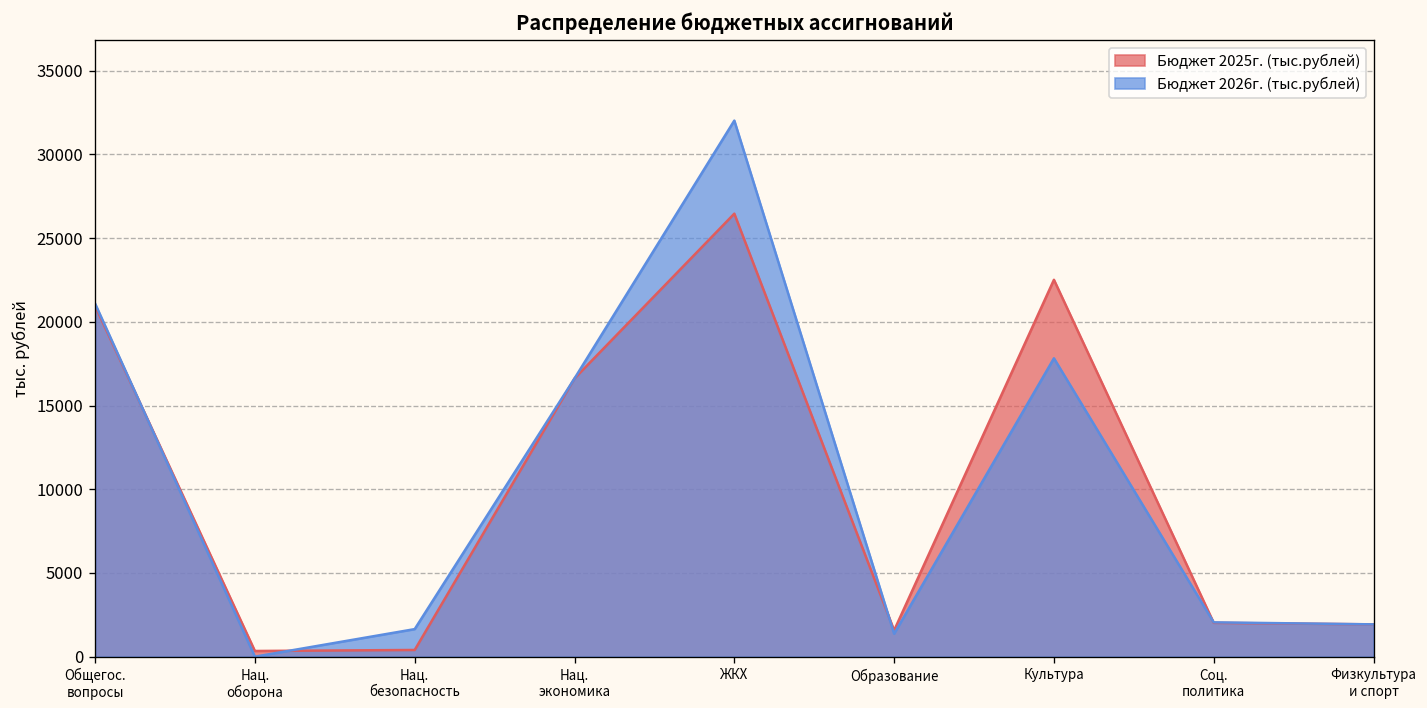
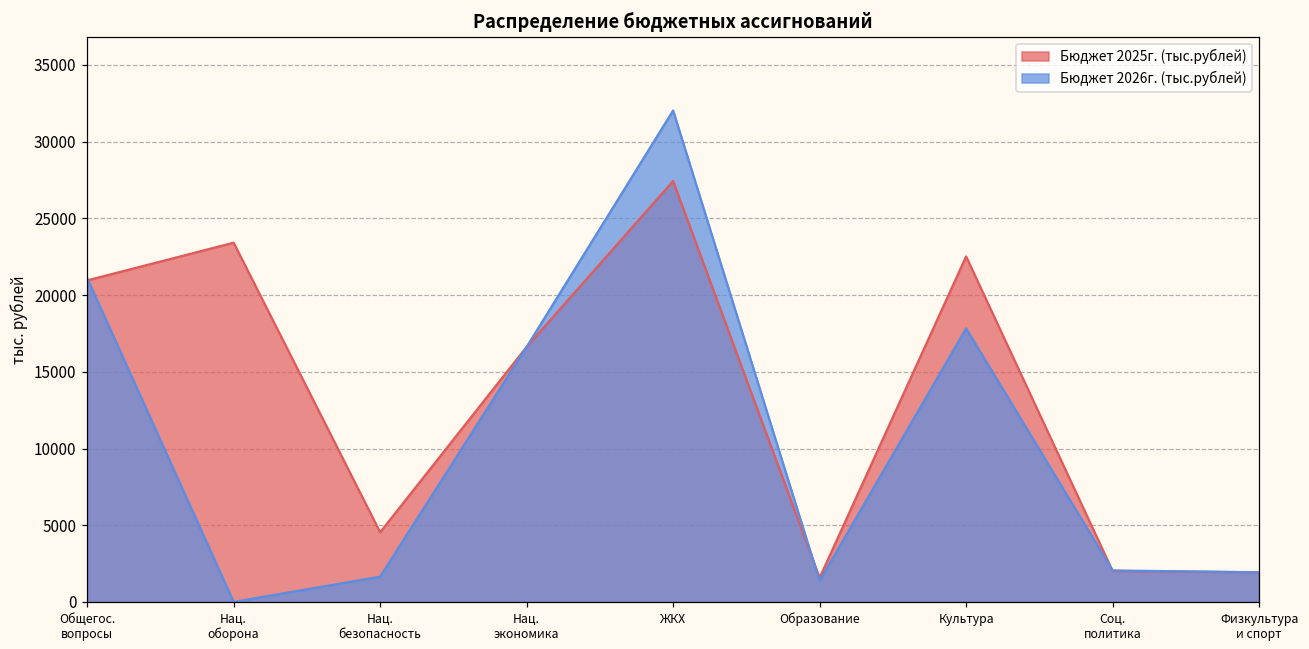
Бюджет 2025г. (тыс.рублей), Нац. оборона: 300 -> 23400
Бюджет 2025г. (тыс.рублей), Нац. безопасность: 400 -> 4500
Бюджет 2025г. (тыс.рублей), ЖКХ: 26500 -> 27400
